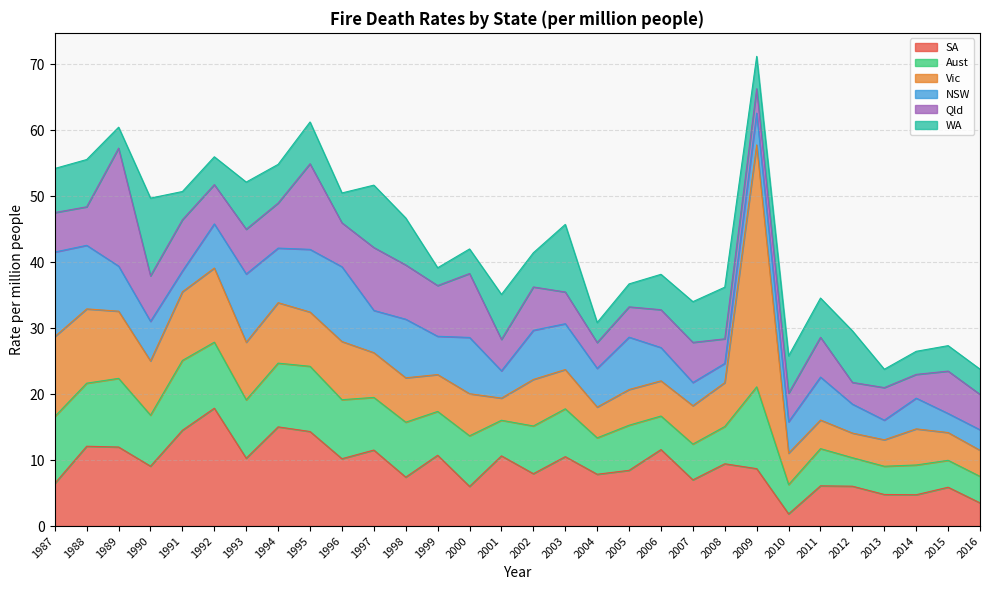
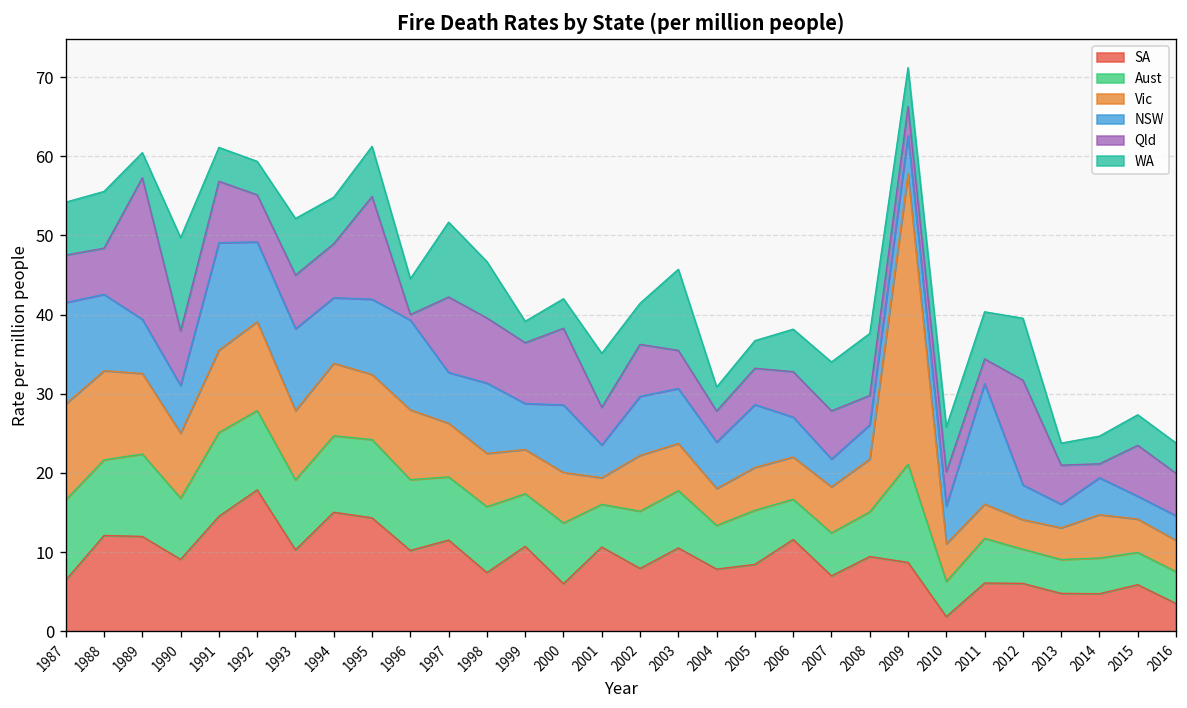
NSW, 1991: 3 -> 14
NSW, 1992: 7 -> 10
Qld, 1996: 7 -> 1
NSW, 2008: 3 -> 4
NSW, 2011: 7 -> 15
Qld, 2011: 6 -> 3
Qld, 2012: 3 -> 13
Qld, 2014: 4 -> 2
